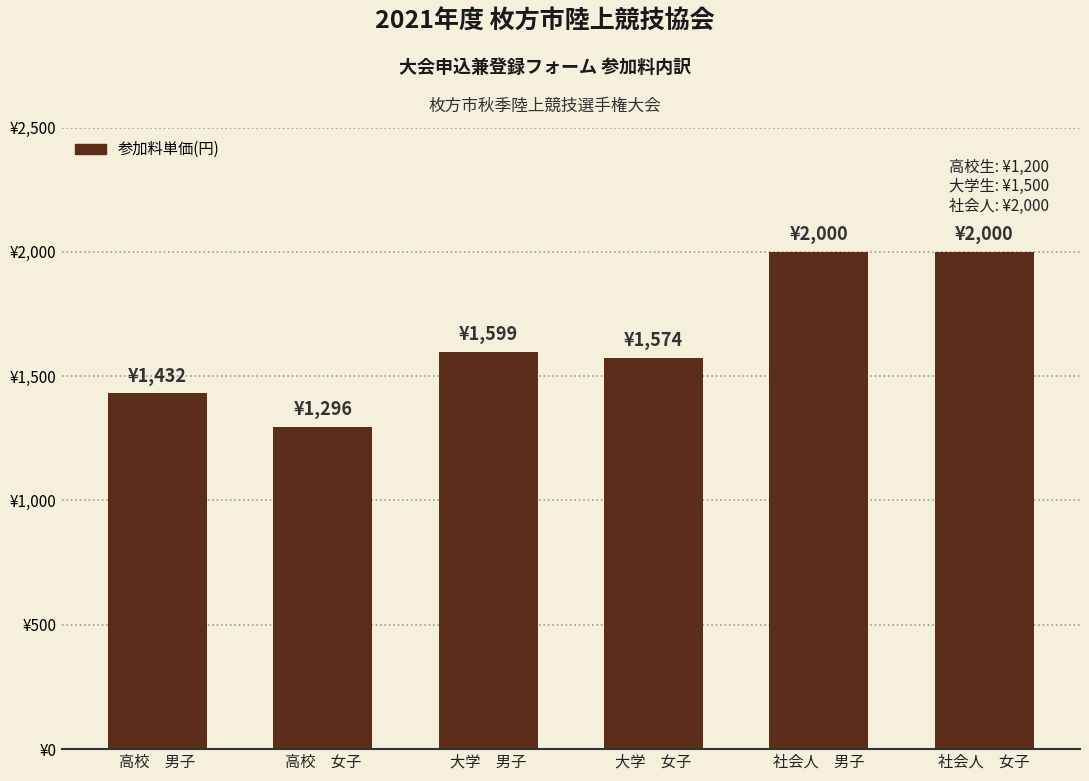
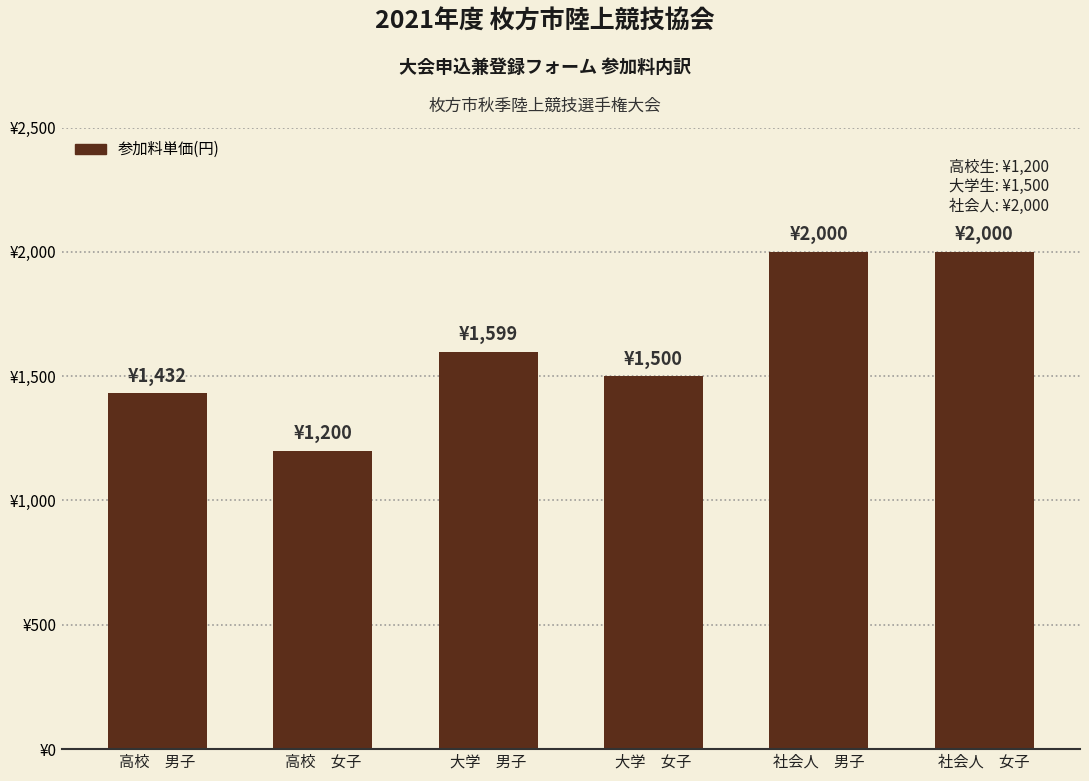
高校 女子: ¥1,296 -> ¥1,200
大学 女子: ¥1,574 -> ¥1,500
